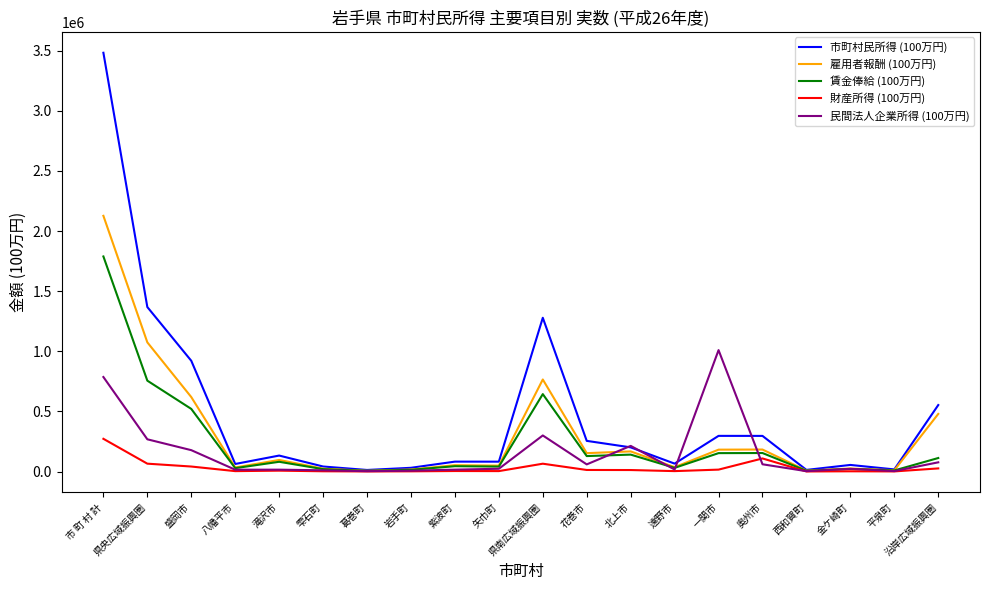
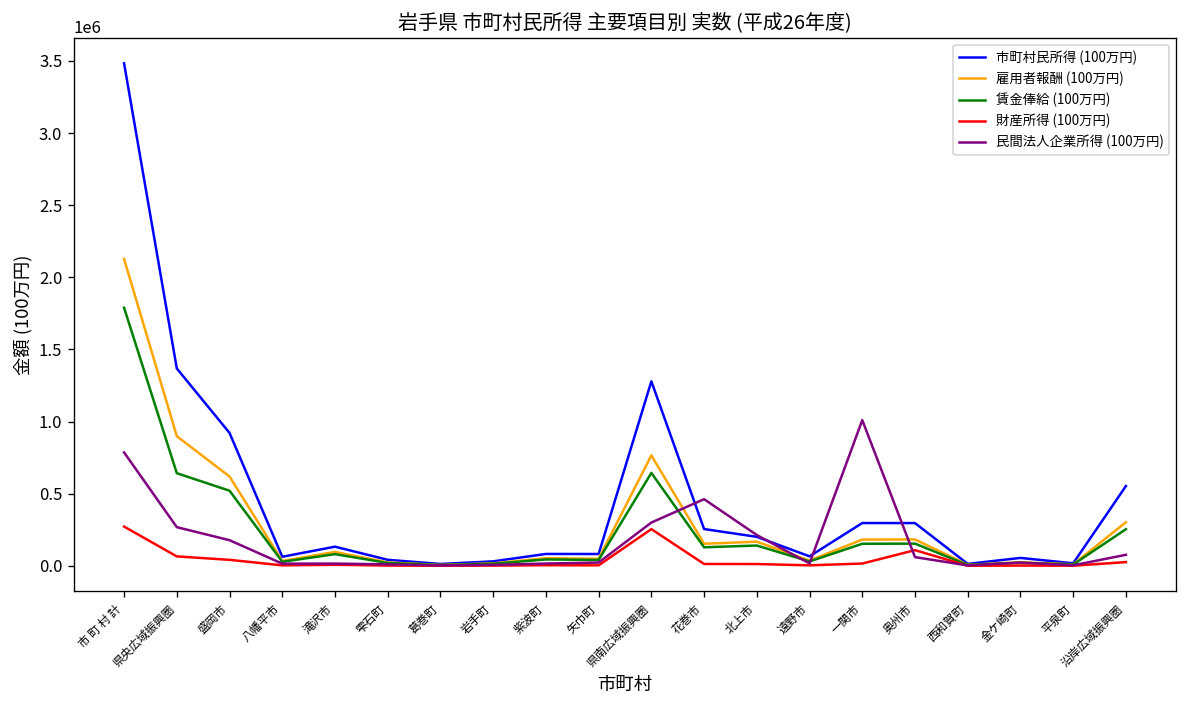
雇用者報酬 (100万円), 県央広域振興圏: 1070000 -> 900000
賃金俸給 (100万円), 県央広域振興圏: 760000 -> 640000
財産所得 (100万円), 県南広域振興圏: 70000 -> 250000
民間法人企業所得 (100万円), 花巻市: 60000 -> 460000
雇用者報酬 (100万円), 沿岸広域振興圏: 480000 -> 300000
賃金俸給 (100万円), 沿岸広域振興圏: 110000 -> 250000
